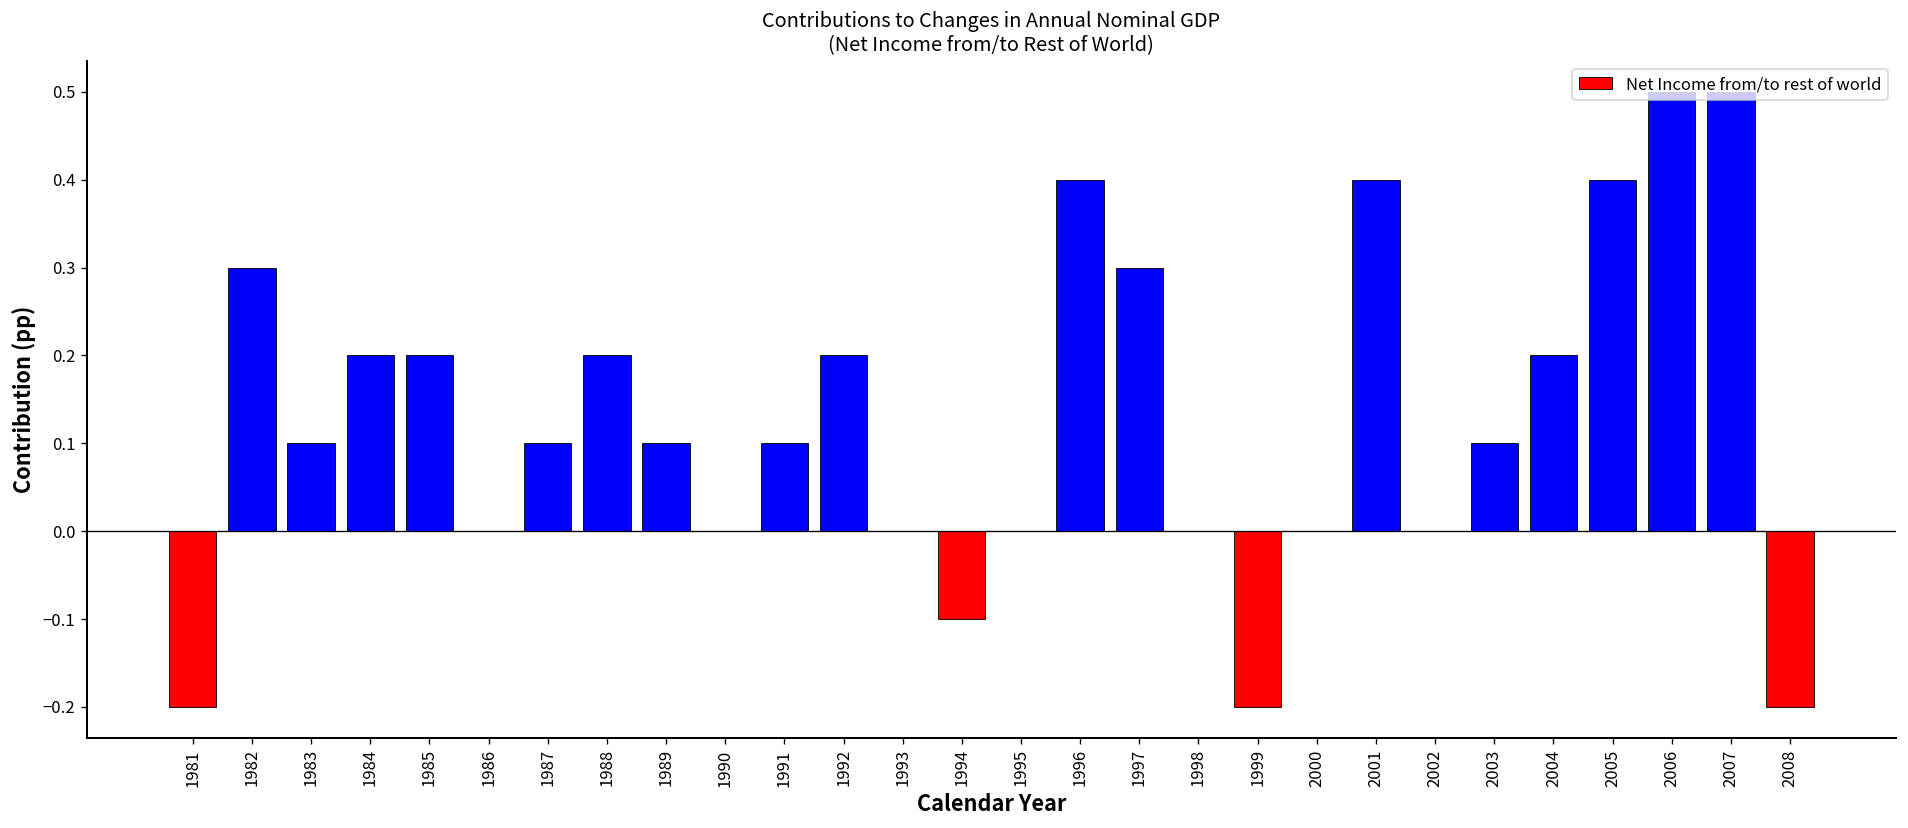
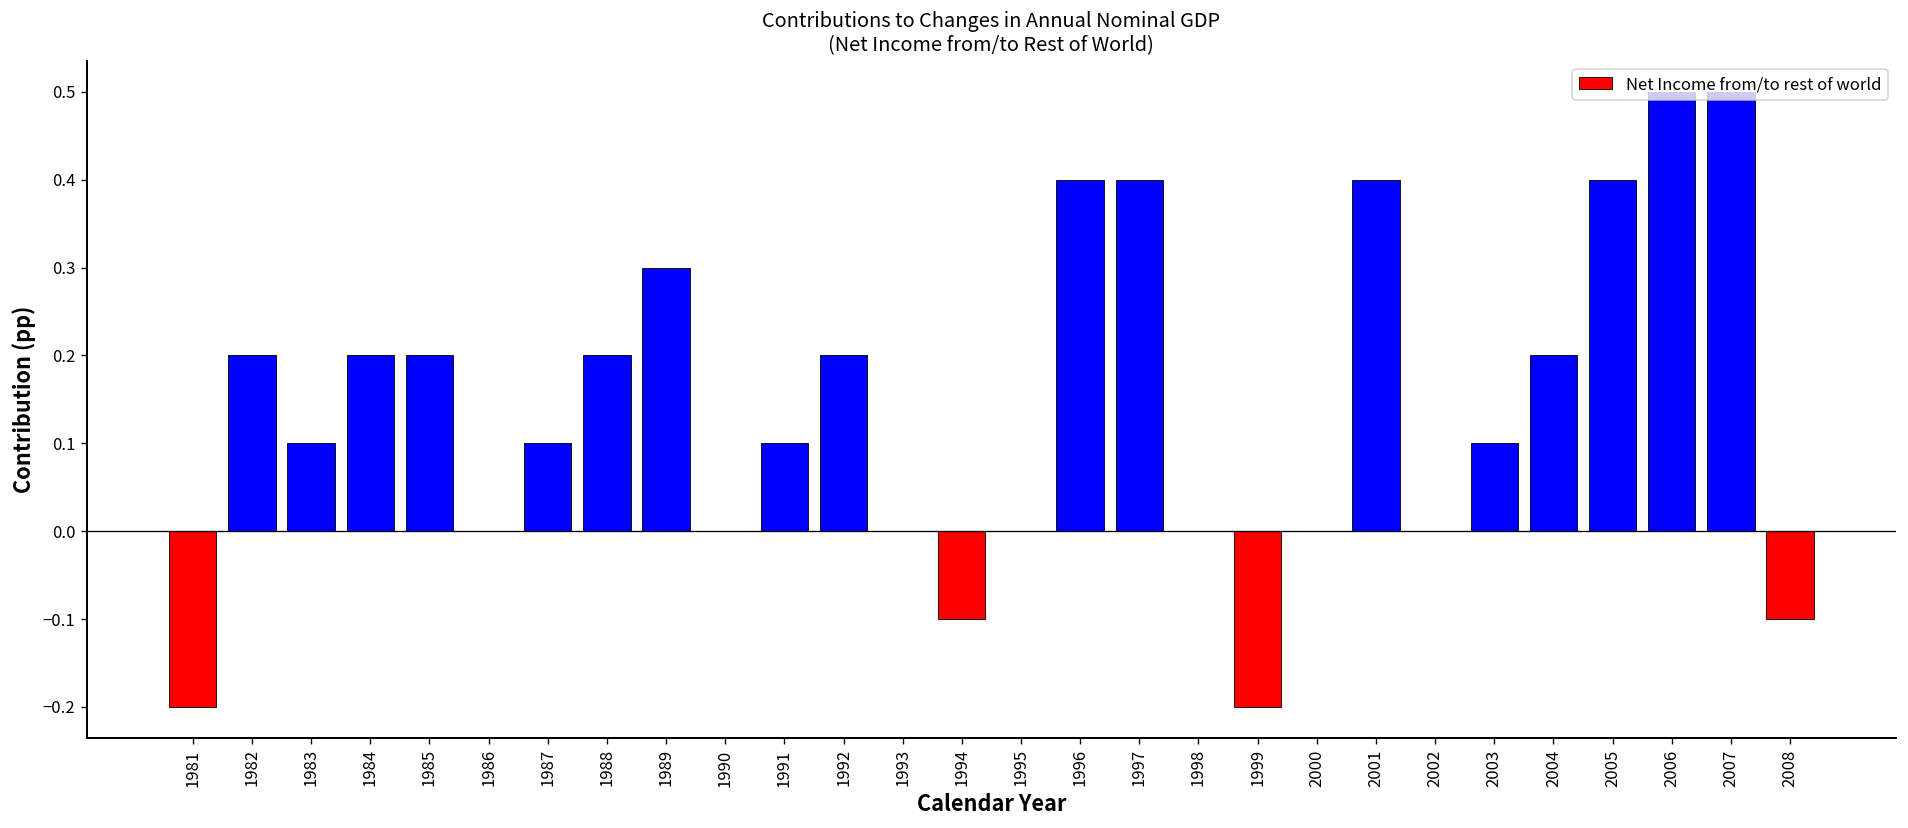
1982: 0.3 -> 0.2
1989: 0.1 -> 0.3
1997: 0.3 -> 0.4
2008: -0.2 -> -0.1
